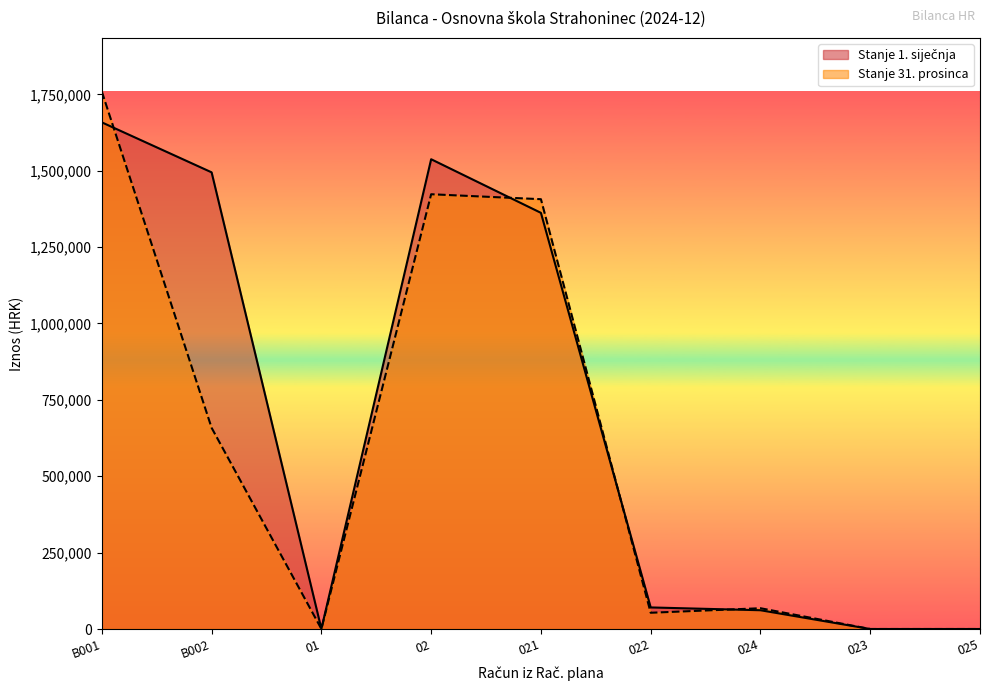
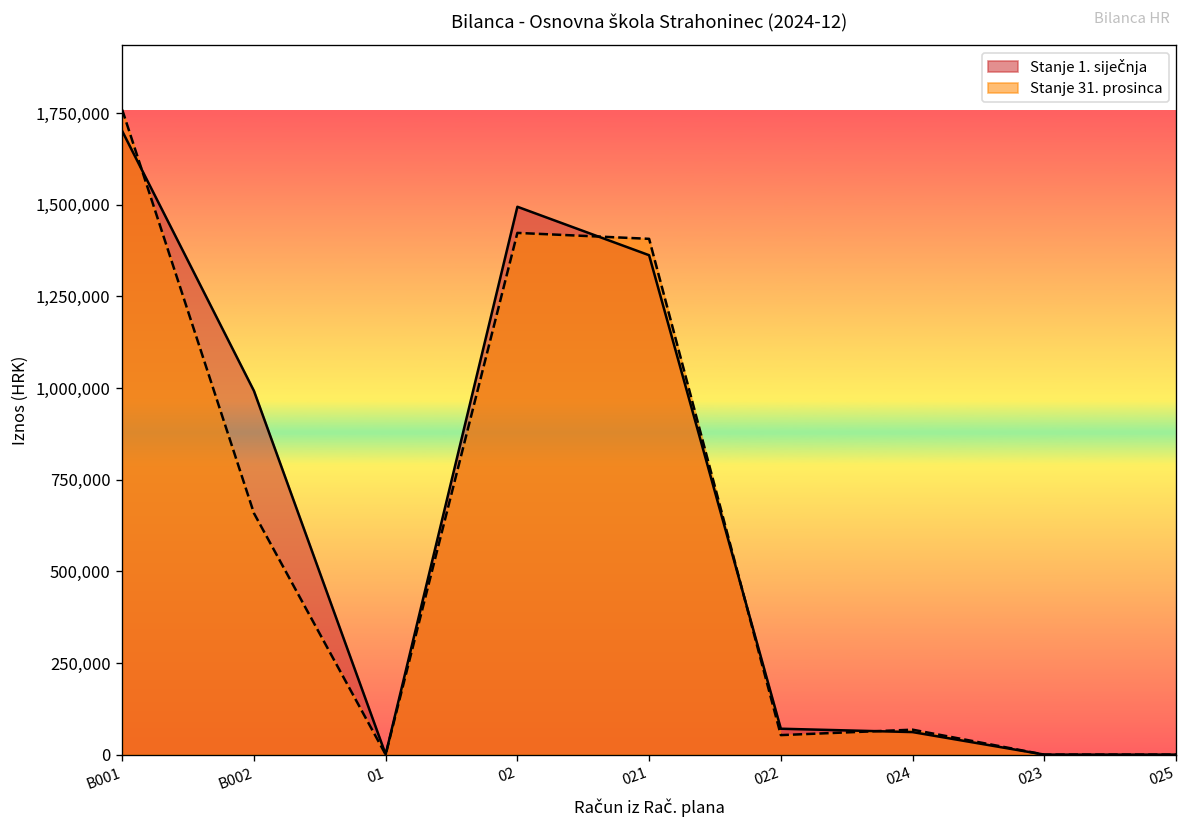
Stanje 1. siječnja, B001: 1,660,000 -> 1,700,000
Stanje 1. siječnja, B002: 1,490,000 -> 990,000
Stanje 1. siječnja, 02: 1,540,000 -> 1,490,000
